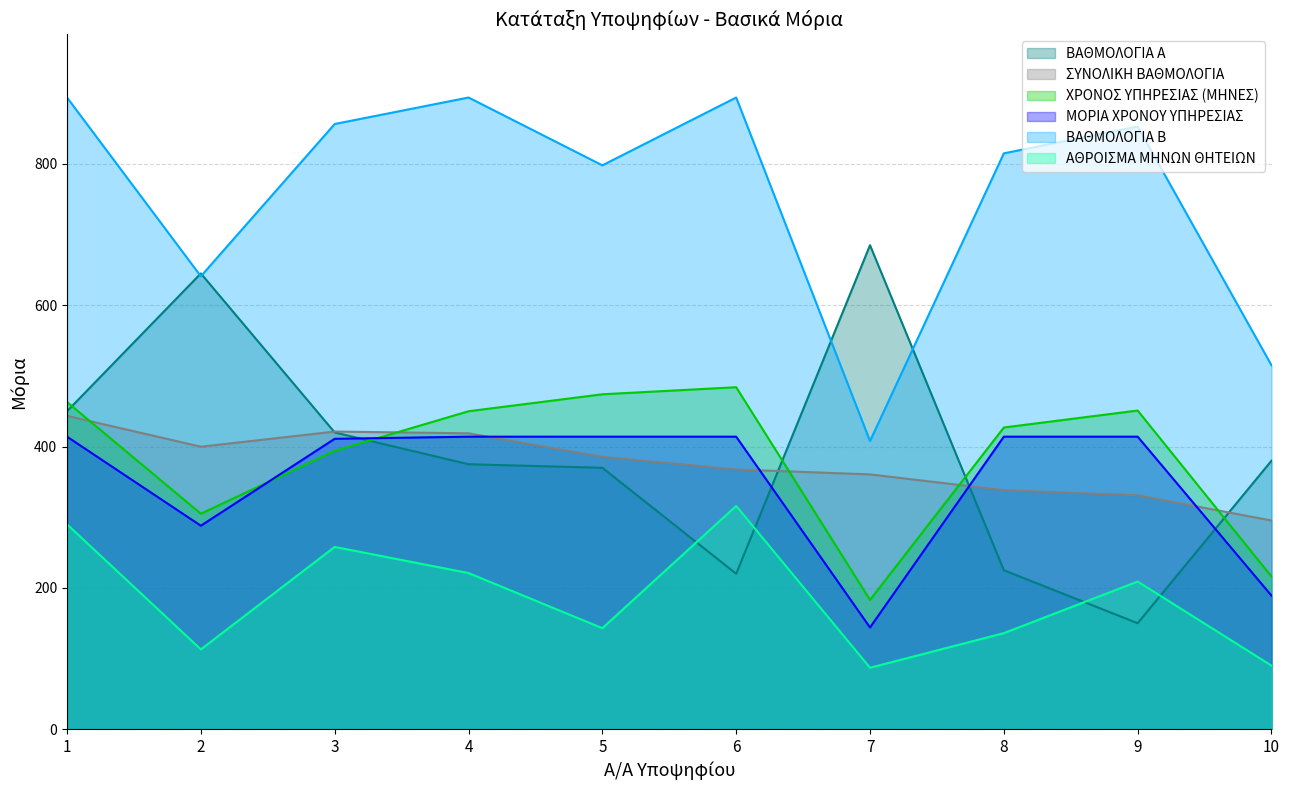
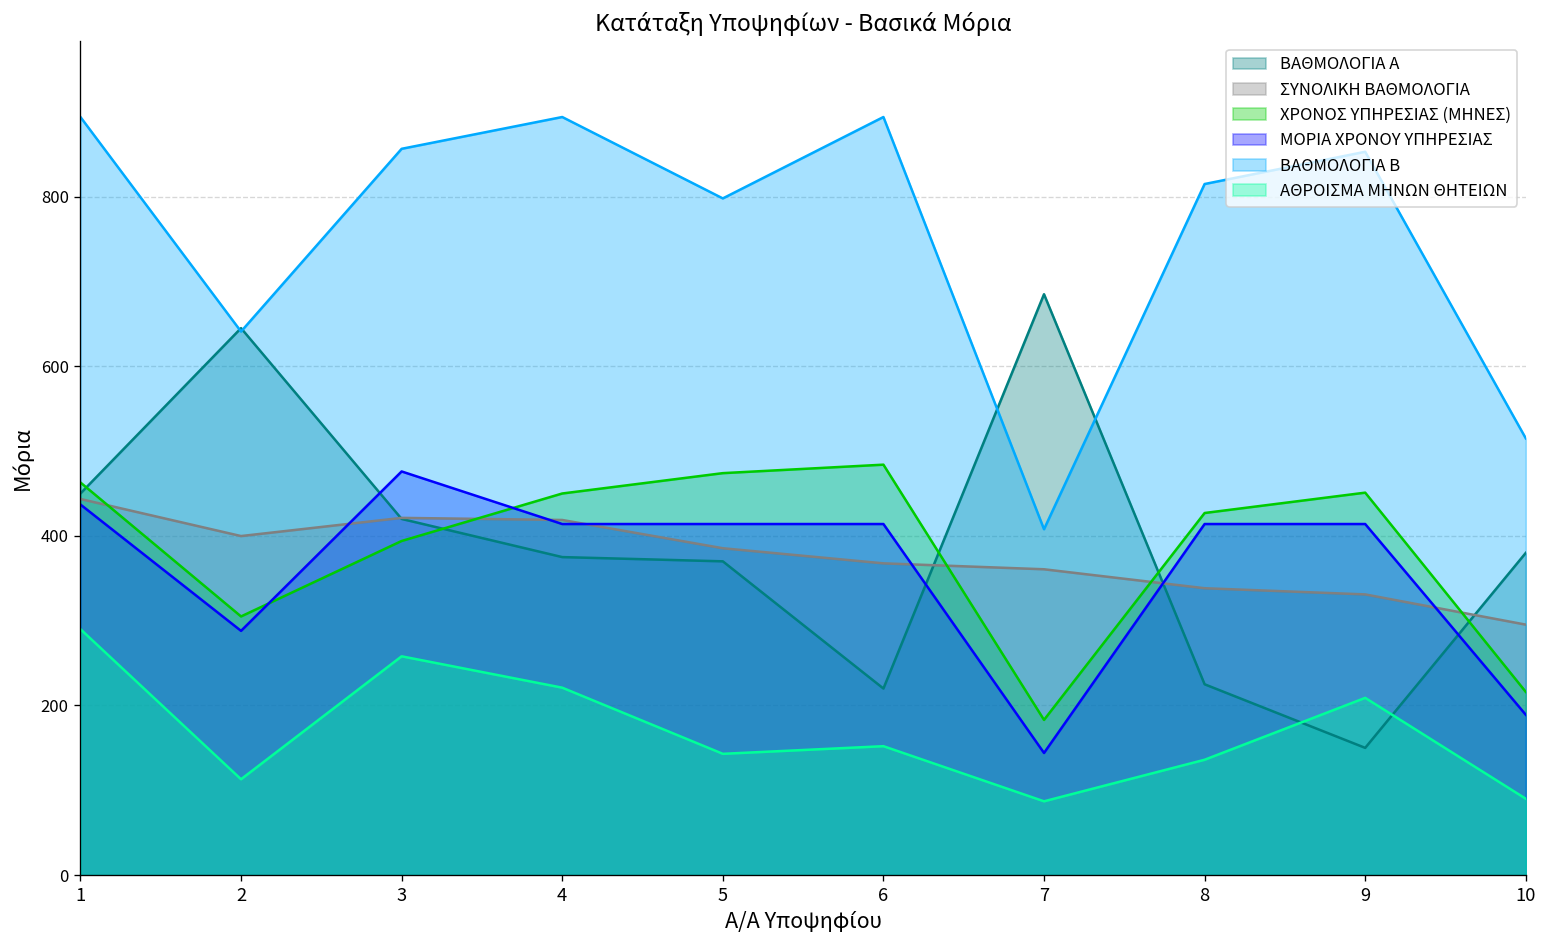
ΜΟΡΙΑ ΧΡΟΝΟΥ ΥΠΗΡΕΣΙΑΣ, 1: 410 -> 440
ΜΟΡΙΑ ΧΡΟΝΟΥ ΥΠΗΡΕΣΙΑΣ, 3: 410 -> 480
ΑΘΡΟΙΣΜΑ ΜΗΝΩΝ ΘΗΤΕΙΩΝ, 6: 320 -> 150
